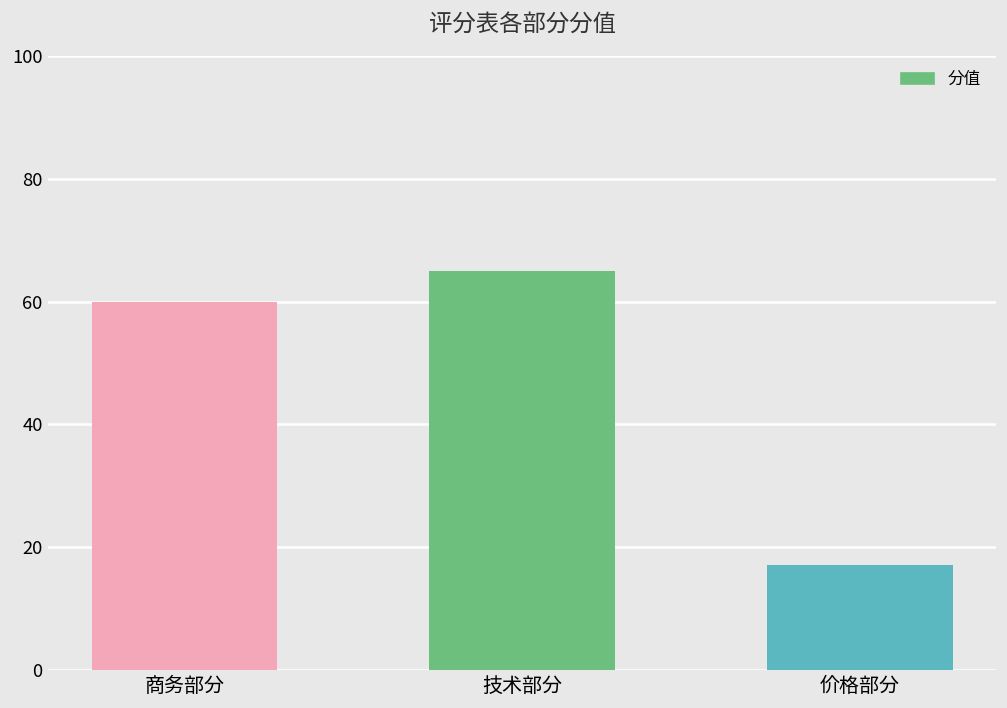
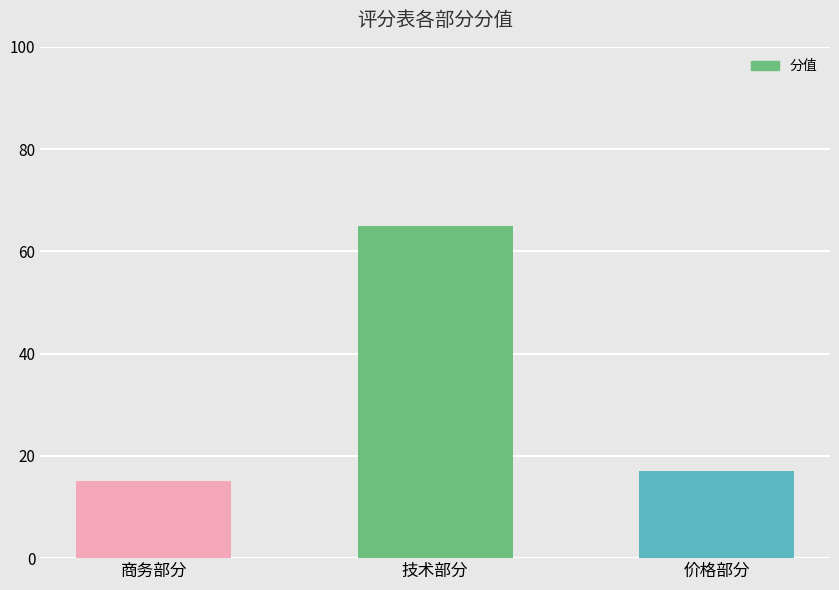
商务部分: 60 -> 15
